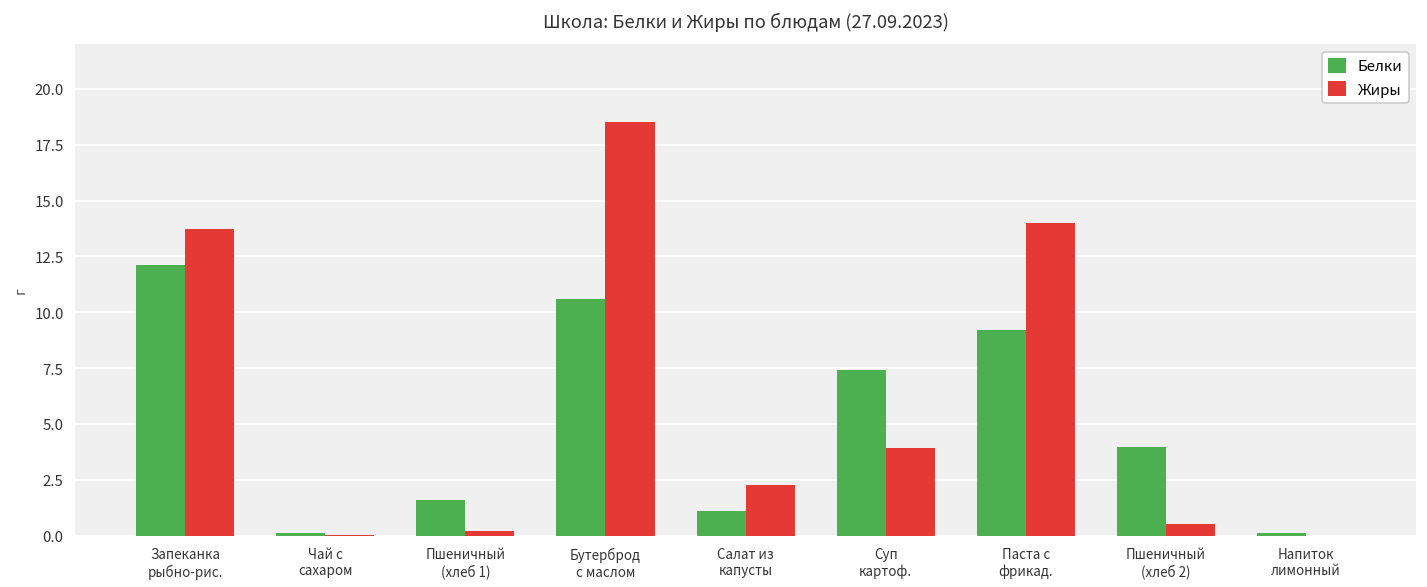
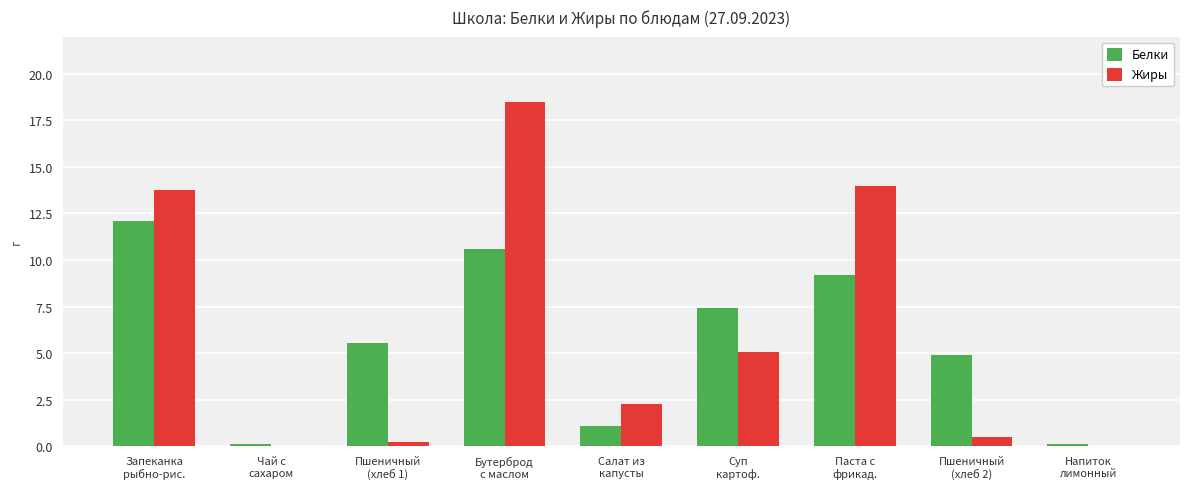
Белки, Пшеничный (хлеб 1): 1.6 -> 5.6
Жиры, Суп картоф.: 3.9 -> 5.0
Белки, Пшеничный (хлеб 2): 4.0 -> 4.9
